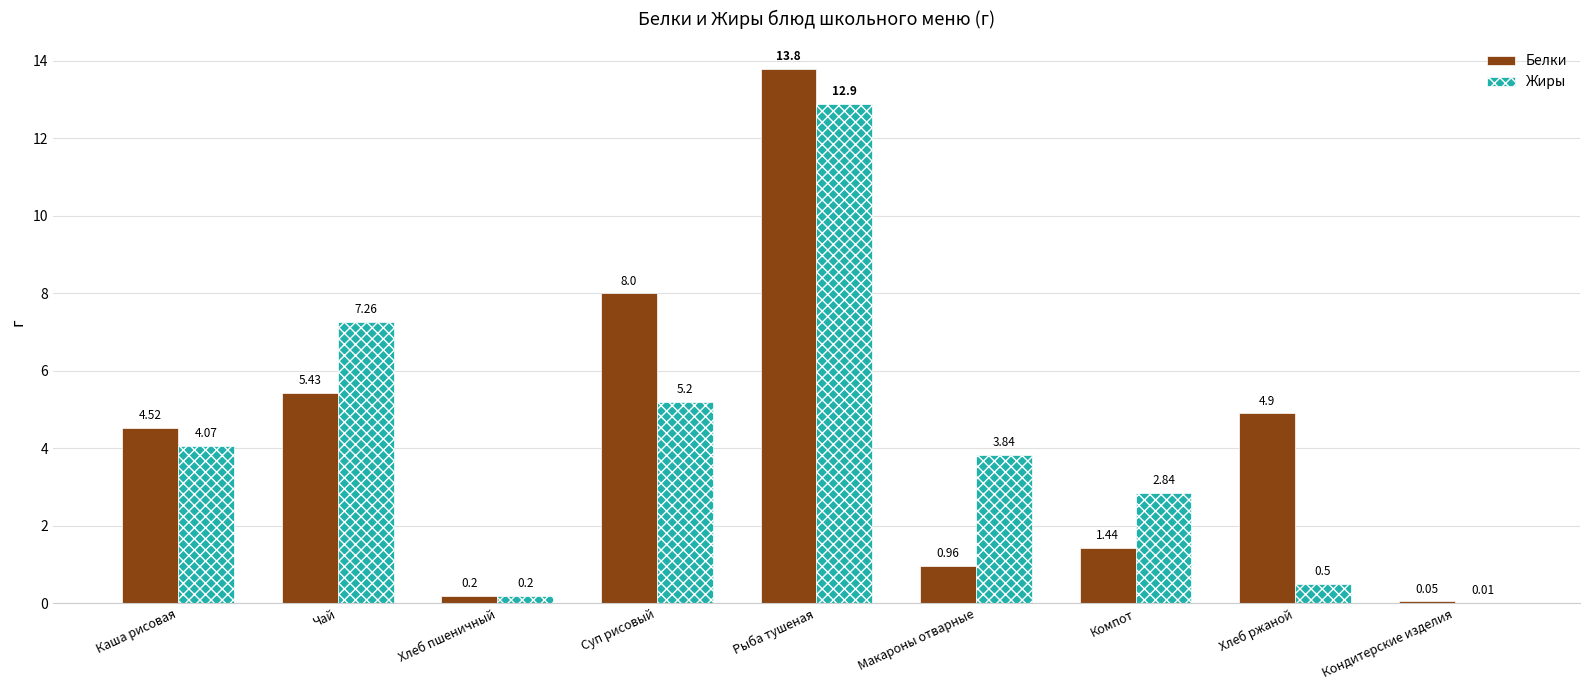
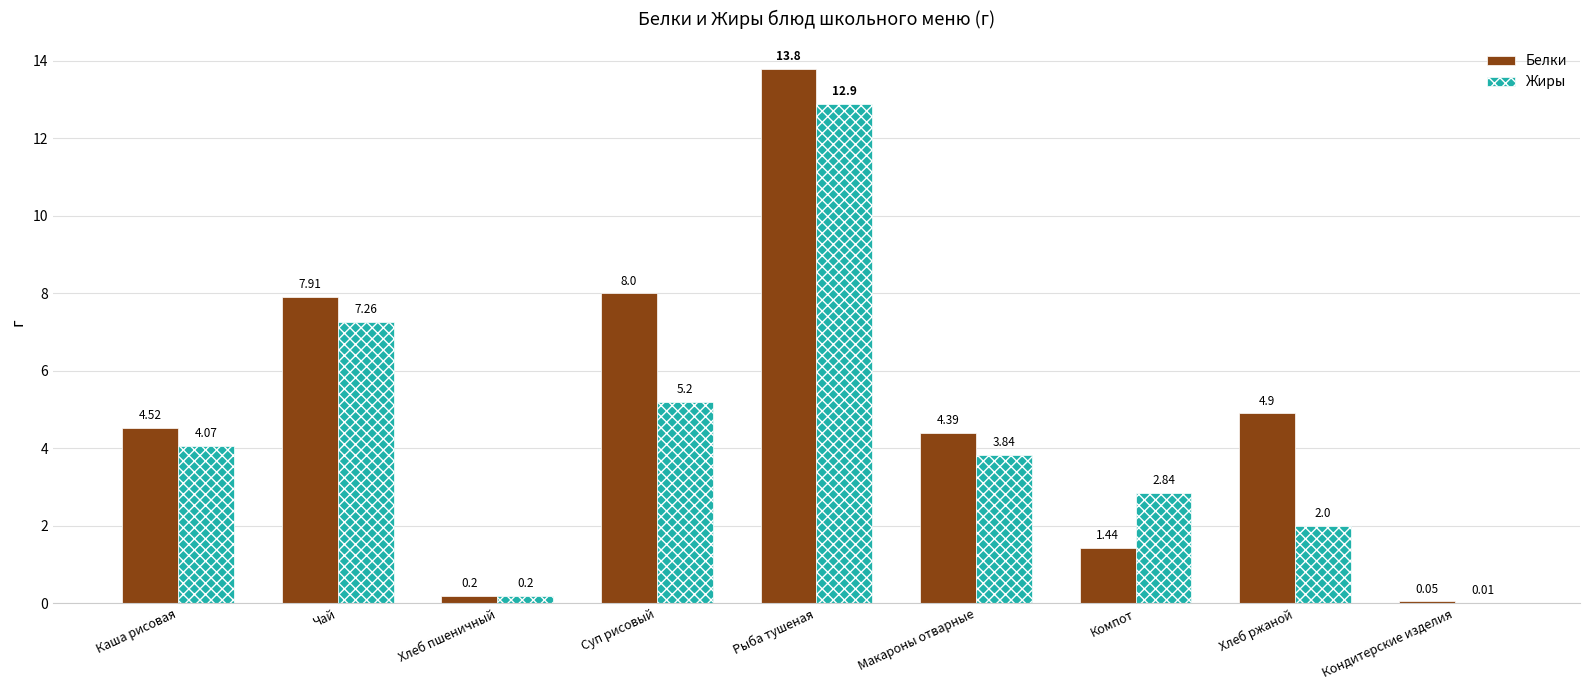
Белки, Чай: 5.43 -> 7.91
Белки, Макароны отварные: 0.96 -> 4.39
Жиры, Хлеб ржаной: 0.5 -> 2.0
